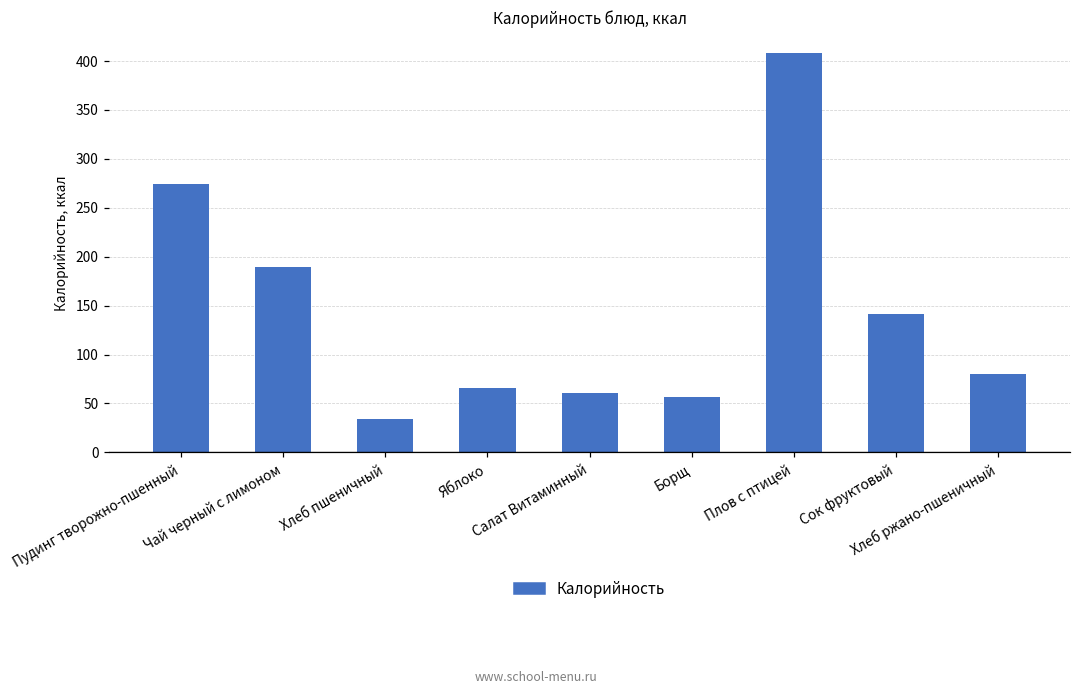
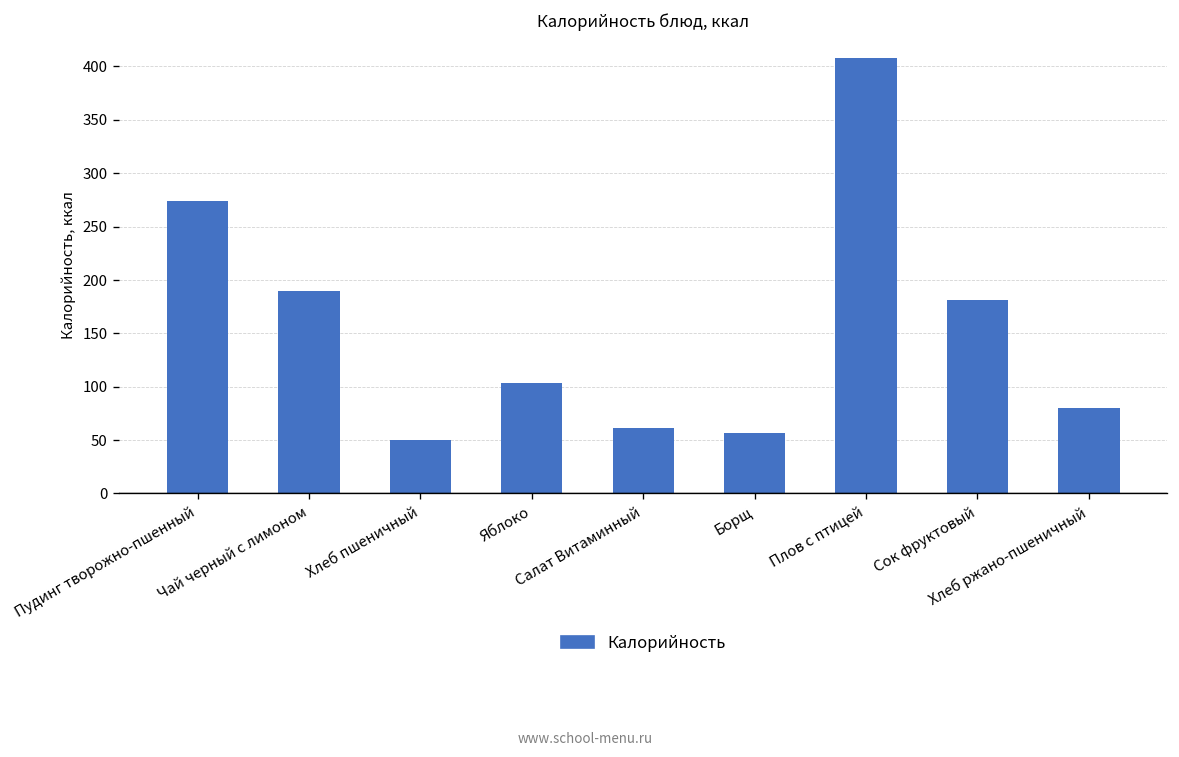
Хлеб пшеничный: 30 -> 50
Яблоко: 70 -> 100
Сок фруктовый: 140 -> 180
